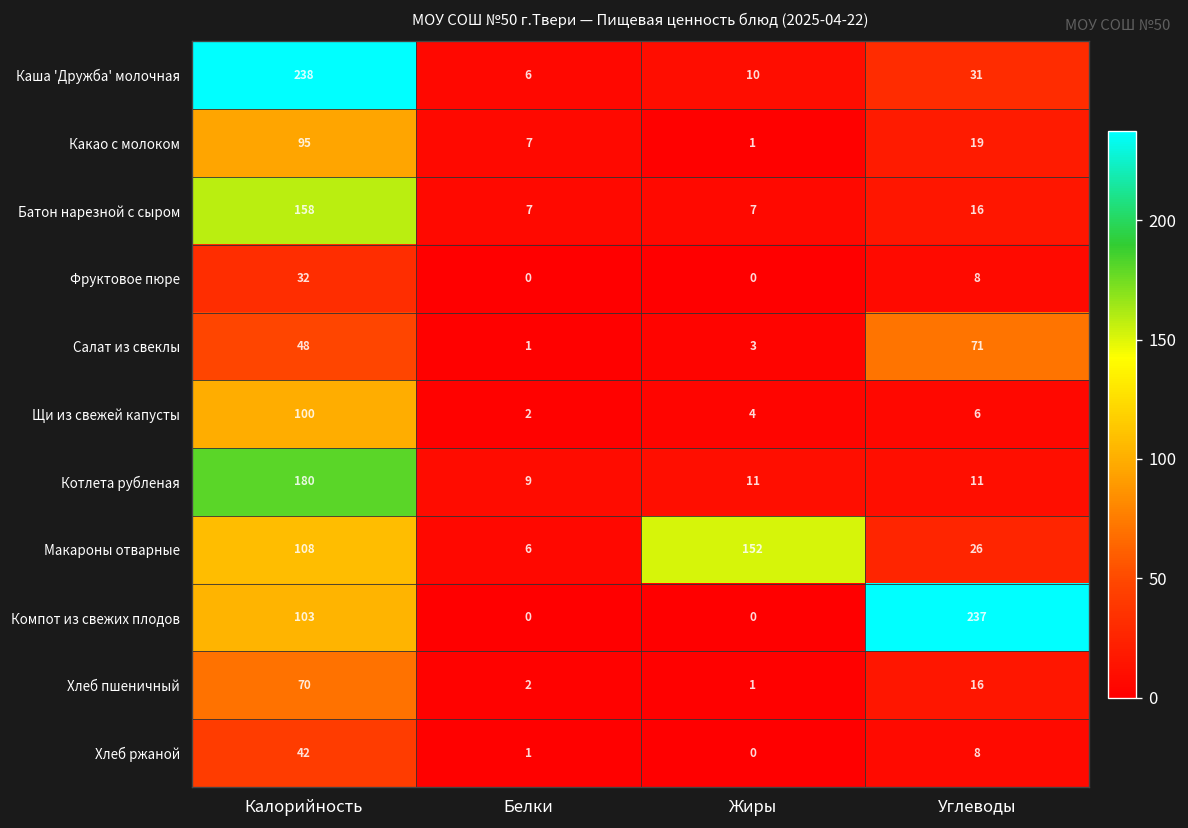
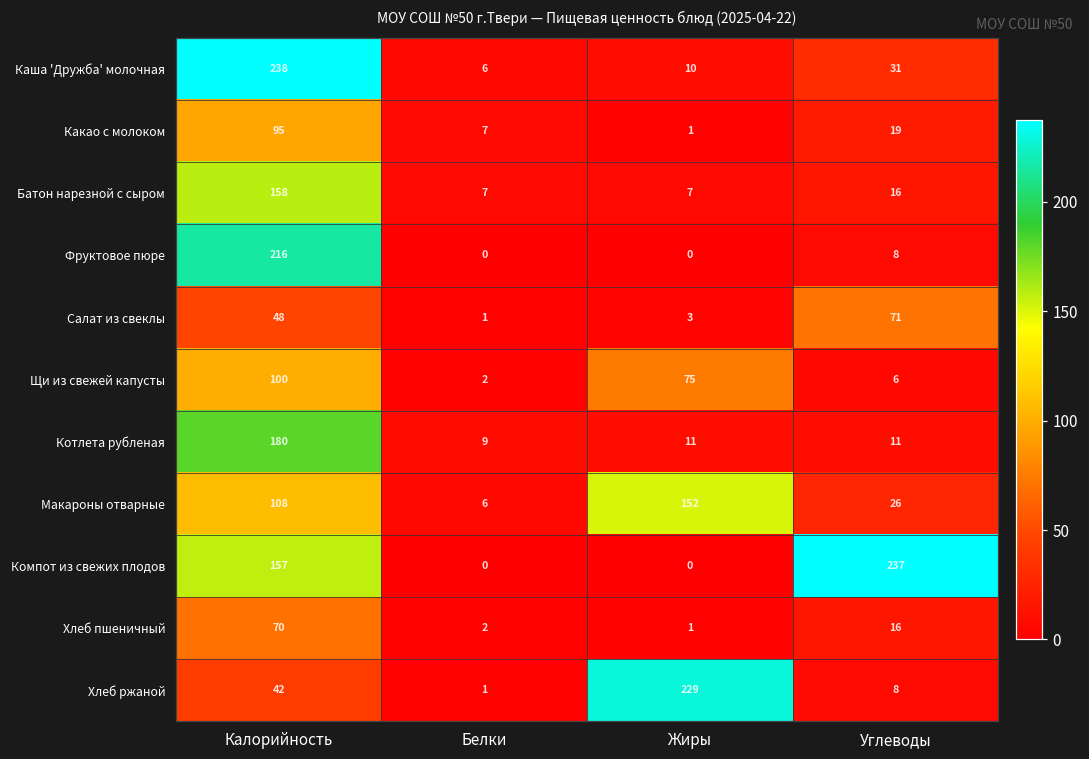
Фруктовое пюре, Калорийность: 32 -> 216
Щи из свежей капусты, Жиры: 4 -> 75
Компот из свежих плодов, Калорийность: 103 -> 157
Хлеб ржаной, Жиры: 0 -> 229
